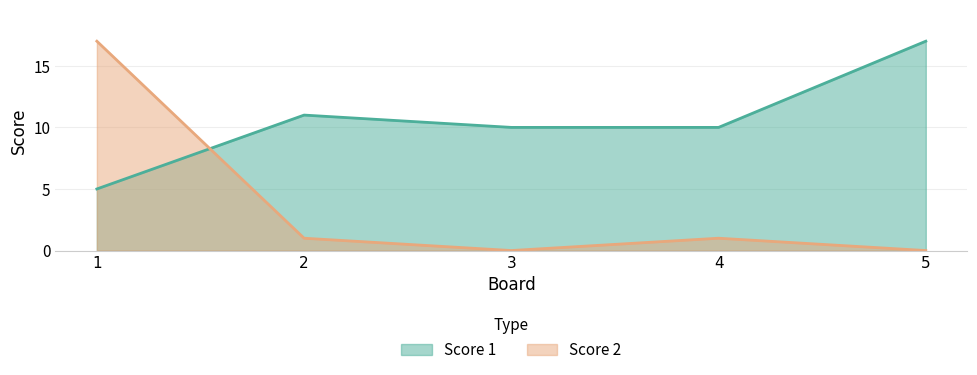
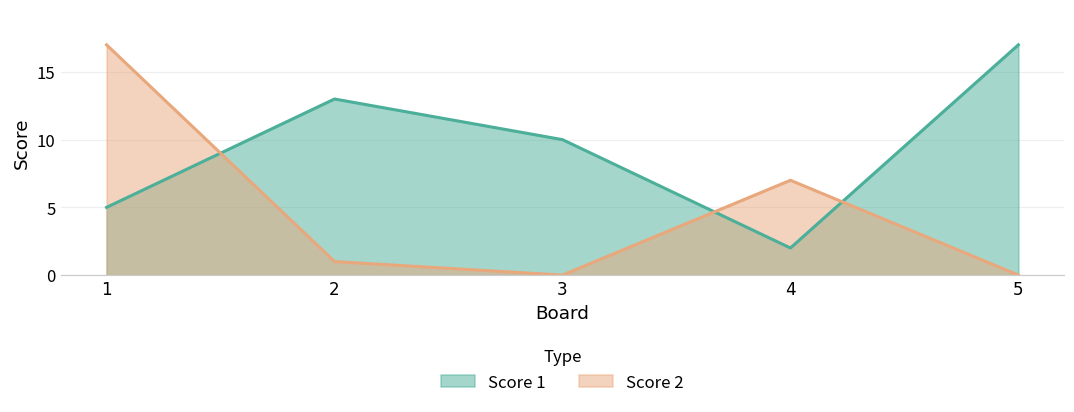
Score 1, 2: 11 -> 13
Score 1, 4: 10 -> 2
Score 2, 4: 1 -> 7
